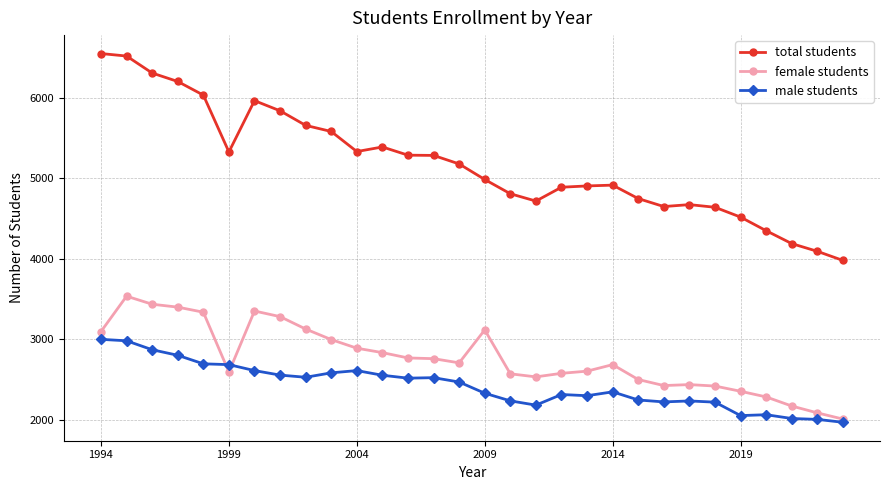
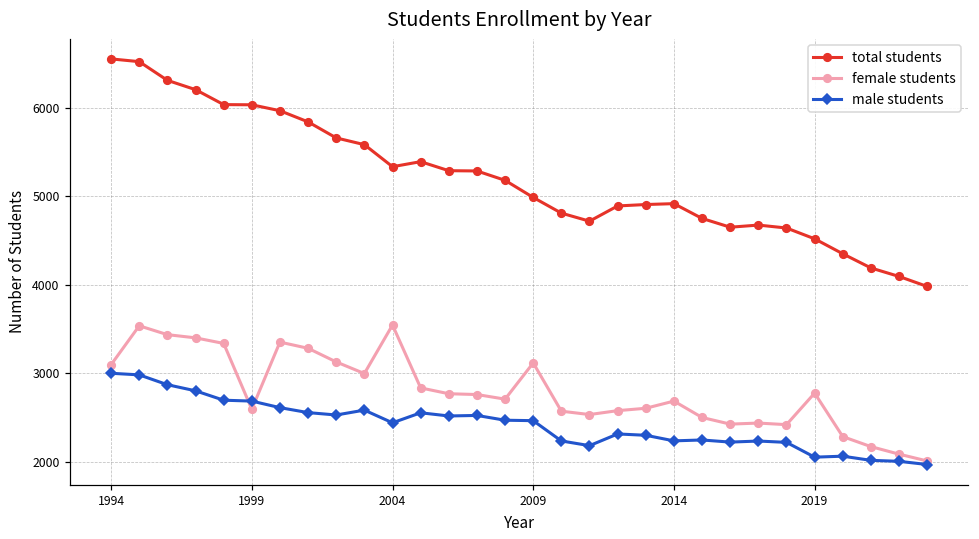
total students, 1999: 5300 -> 6000
female students, 2004: 2900 -> 3500
male students, 2004: 2600 -> 2400
male students, 2009: 2300 -> 2500
male students, 2014: 2300 -> 2200
female students, 2019: 2400 -> 2800
